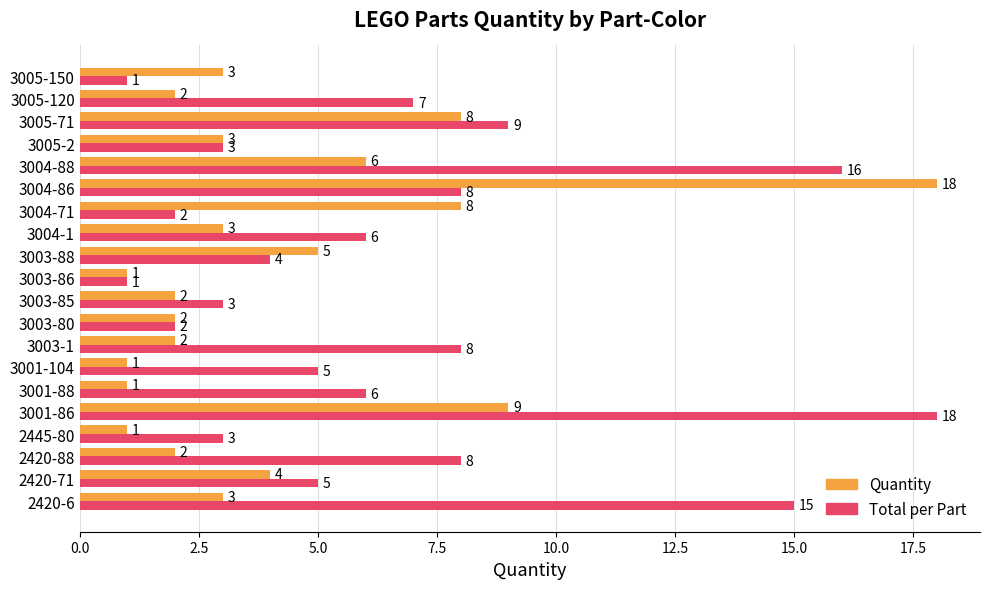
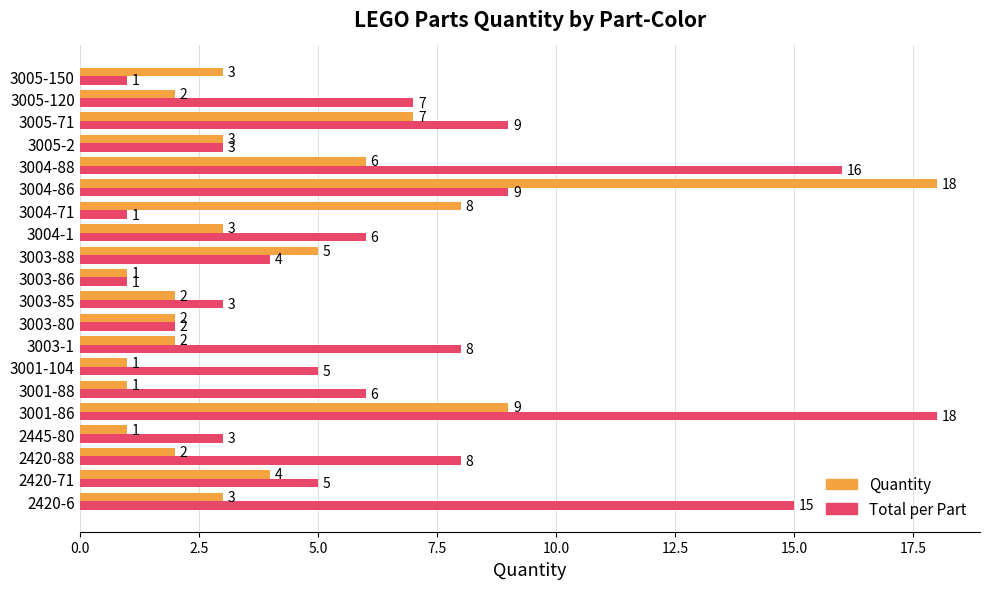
Quantity, 3005-71: 8 -> 7
Total per Part, 3004-86: 8 -> 9
Total per Part, 3004-71: 2 -> 1
